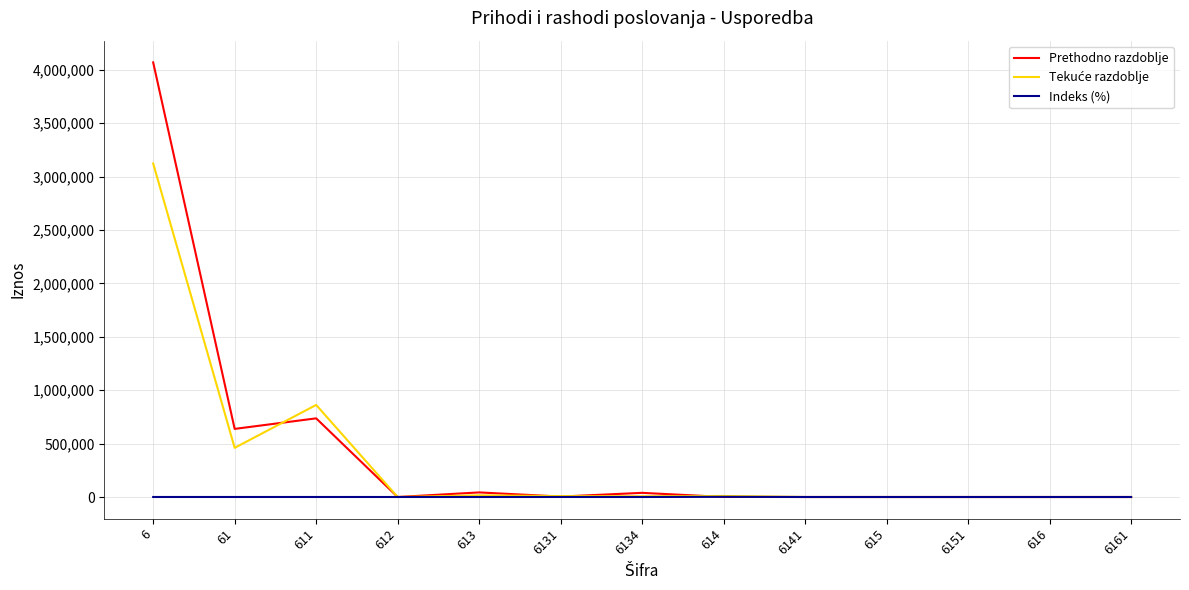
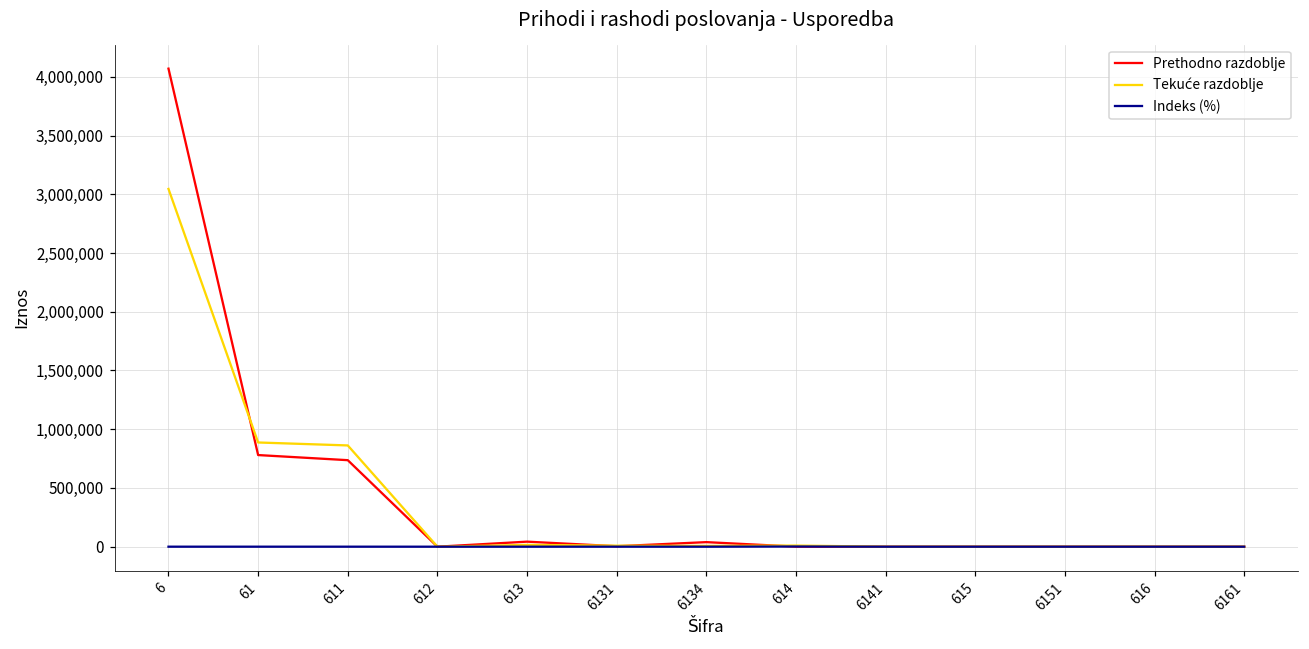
Tekuće razdoblje, 6: 3,120,000 -> 3,050,000
Prethodno razdoblje, 61: 640,000 -> 780,000
Tekuće razdoblje, 61: 460,000 -> 890,000
